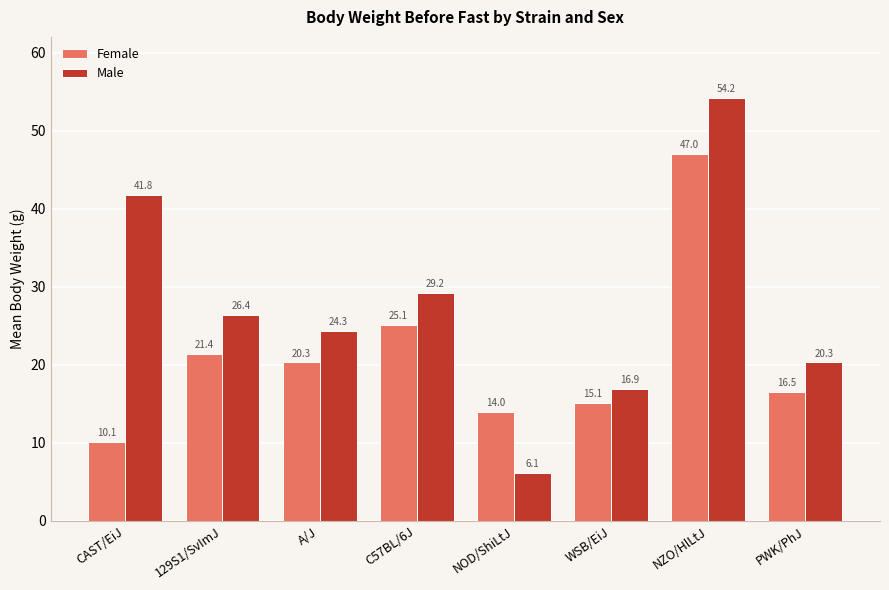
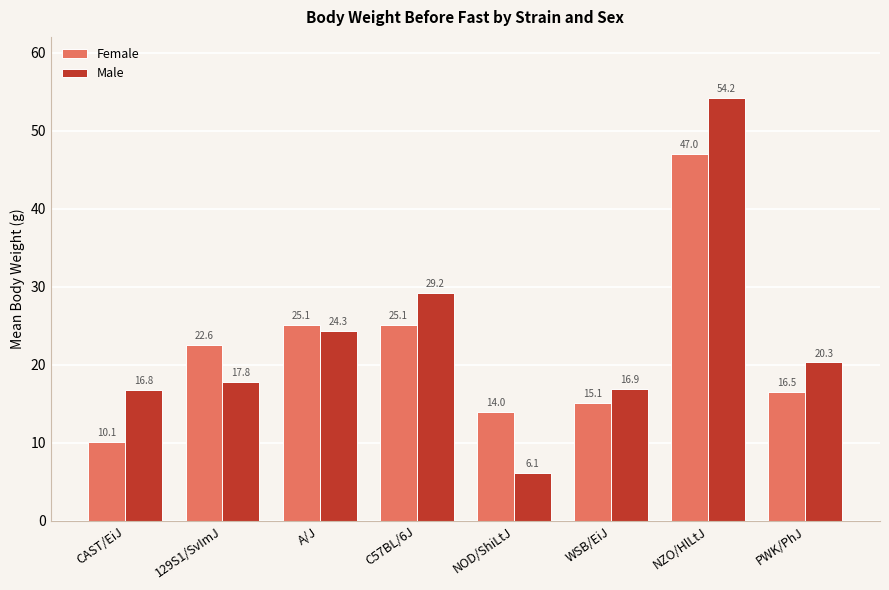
Male, CAST/EiJ: 41.8 -> 16.8
Female, 129S1/SvImJ: 21.4 -> 22.6
Male, 129S1/SvImJ: 26.4 -> 17.8
Female, A/J: 20.3 -> 25.1
